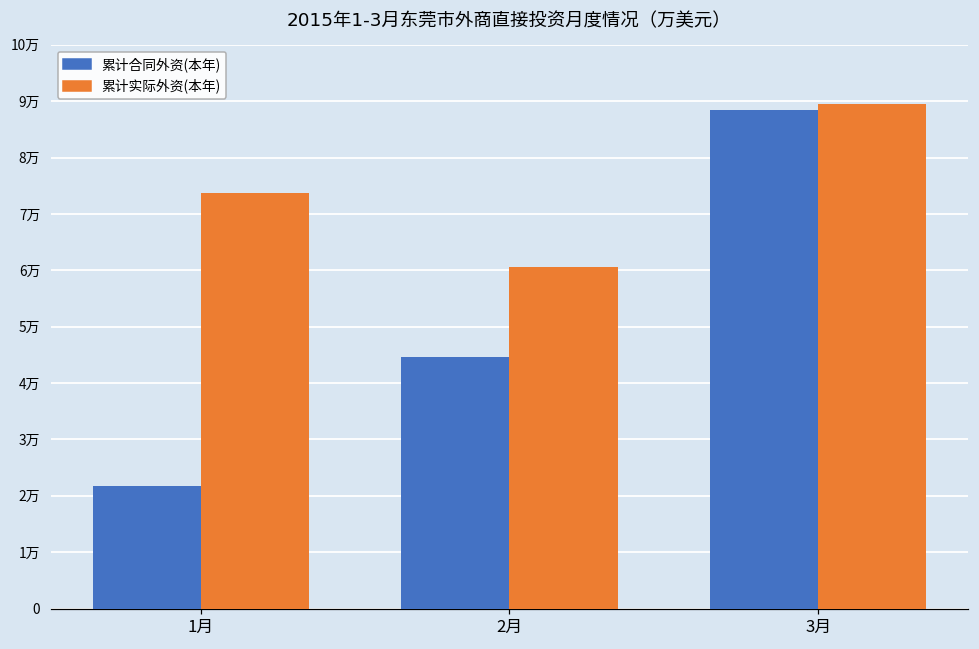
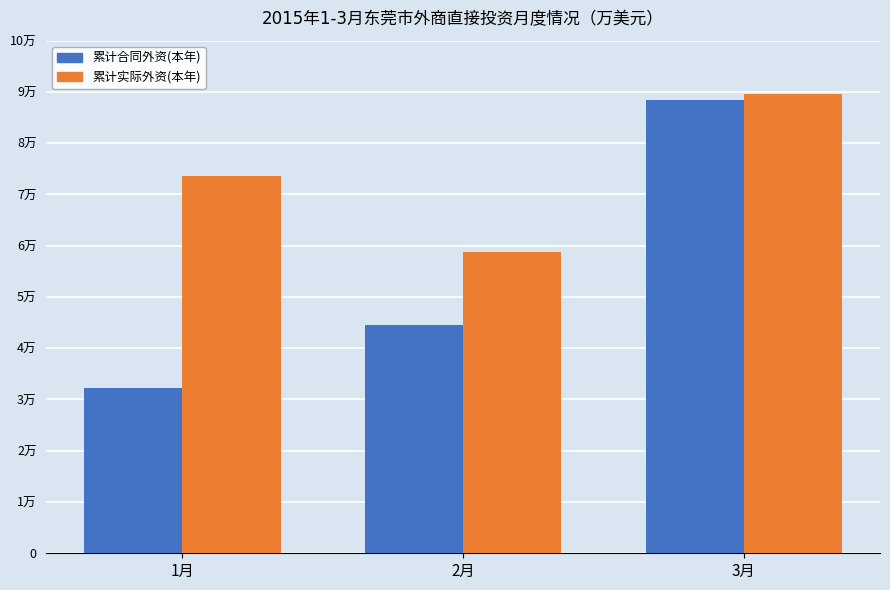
累计合同外资(本年), 1月: 2.2万 -> 3.2万
累计实际外资(本年), 2月: 6.1万 -> 5.9万
